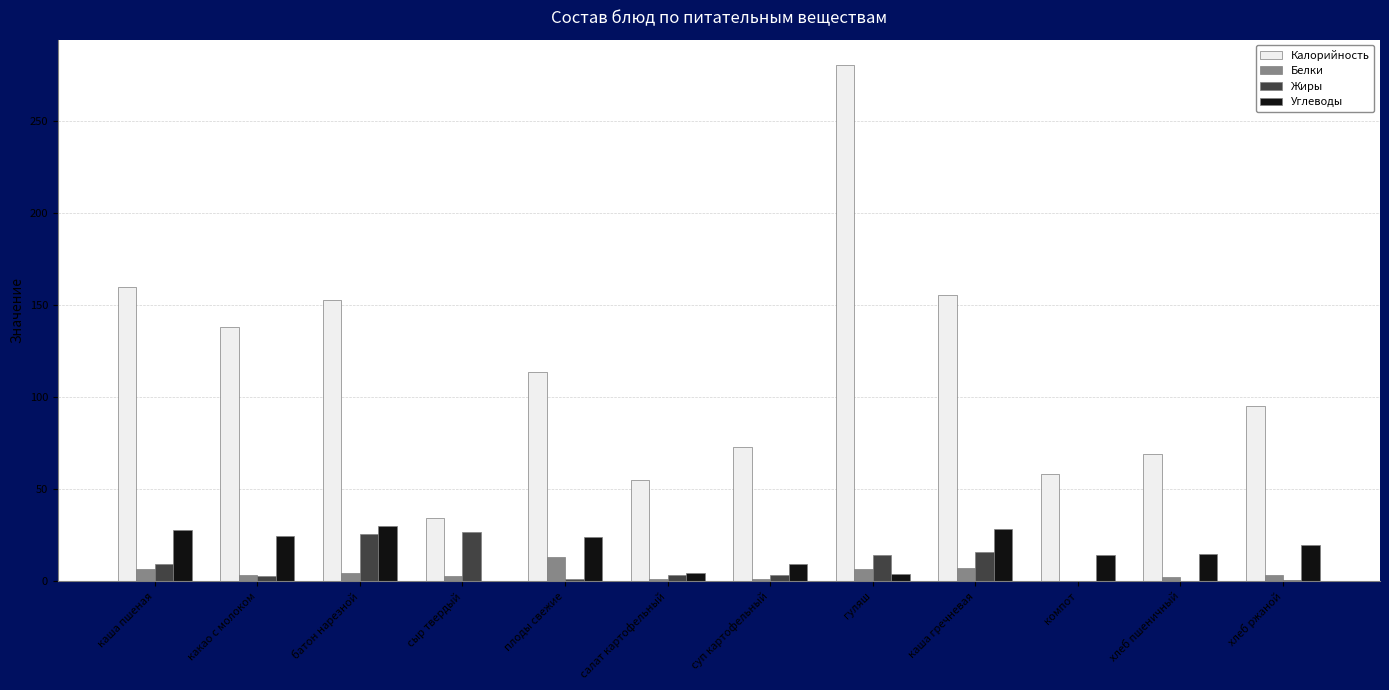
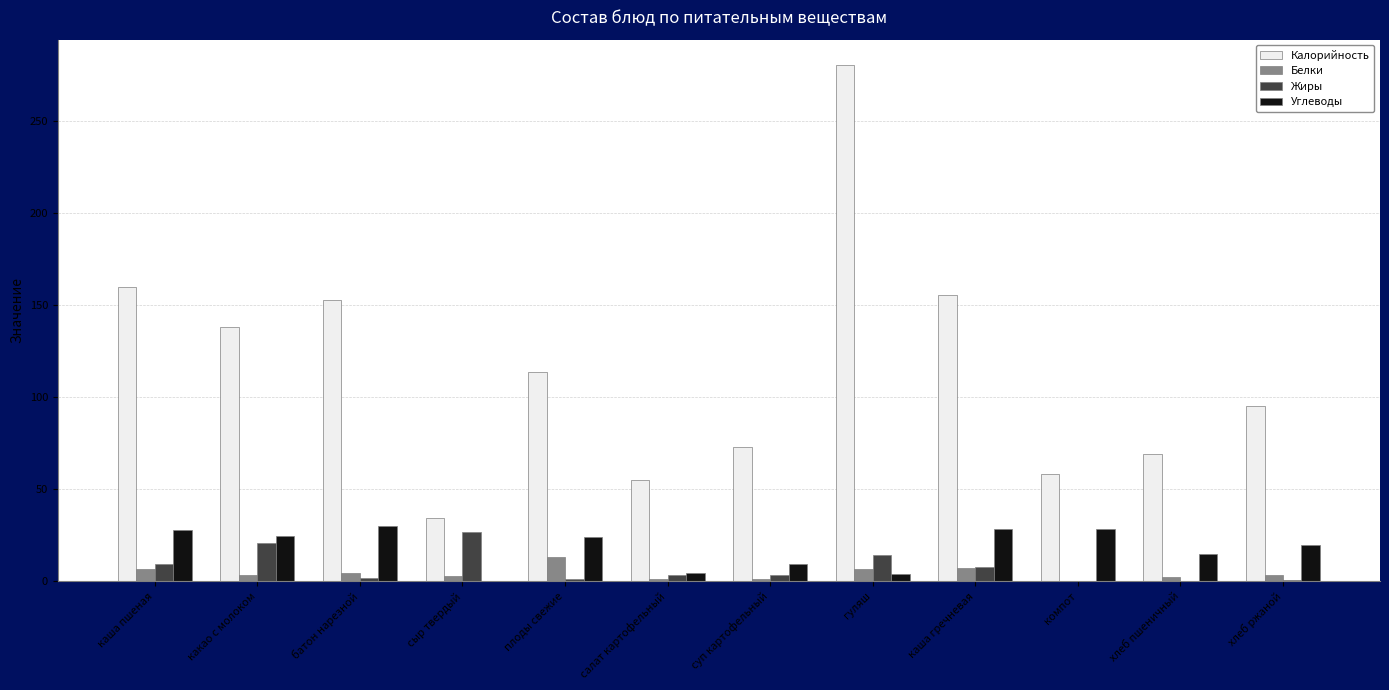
Жиры, какао с молоком: 3 -> 21
Жиры, батон нарезной: 26 -> 2
Жиры, каша гречневая: 16 -> 8
Углеводы, компот: 15 -> 28
